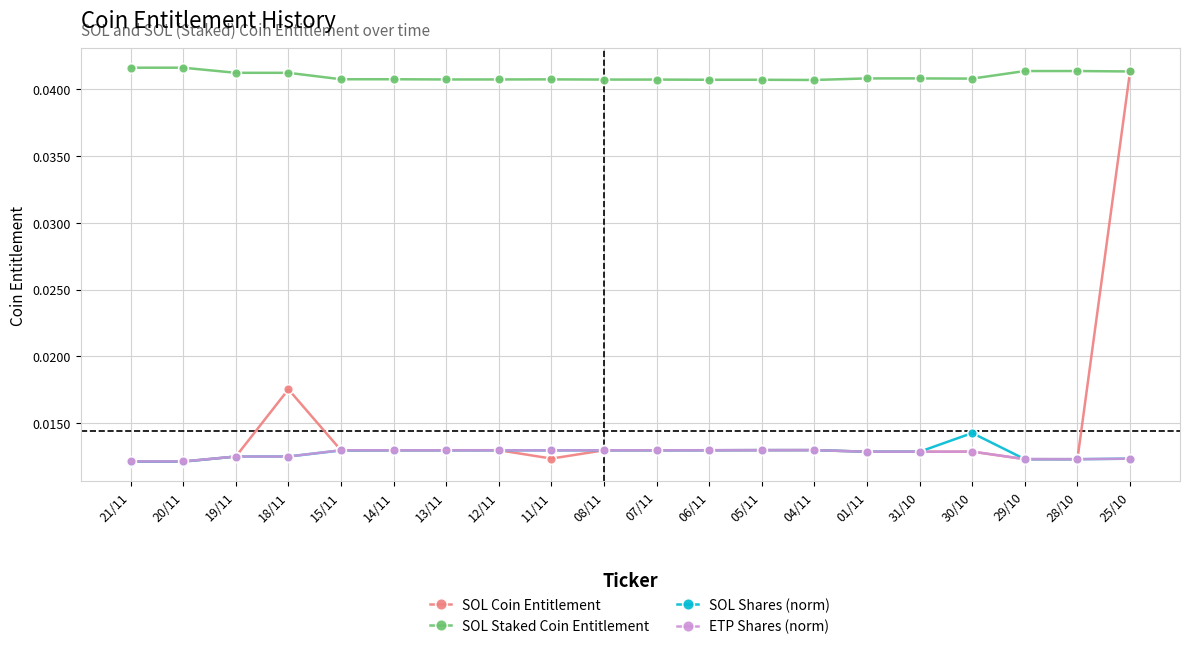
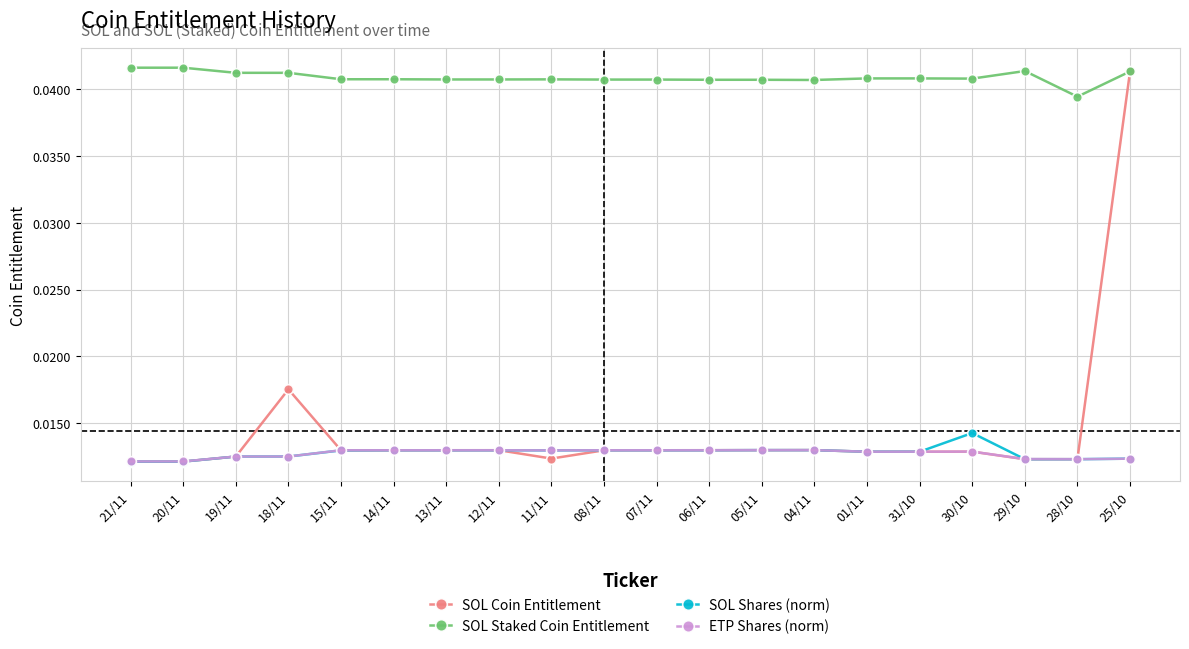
SOL Staked Coin Entitlement, 28/10: 0.0414 -> 0.0395
